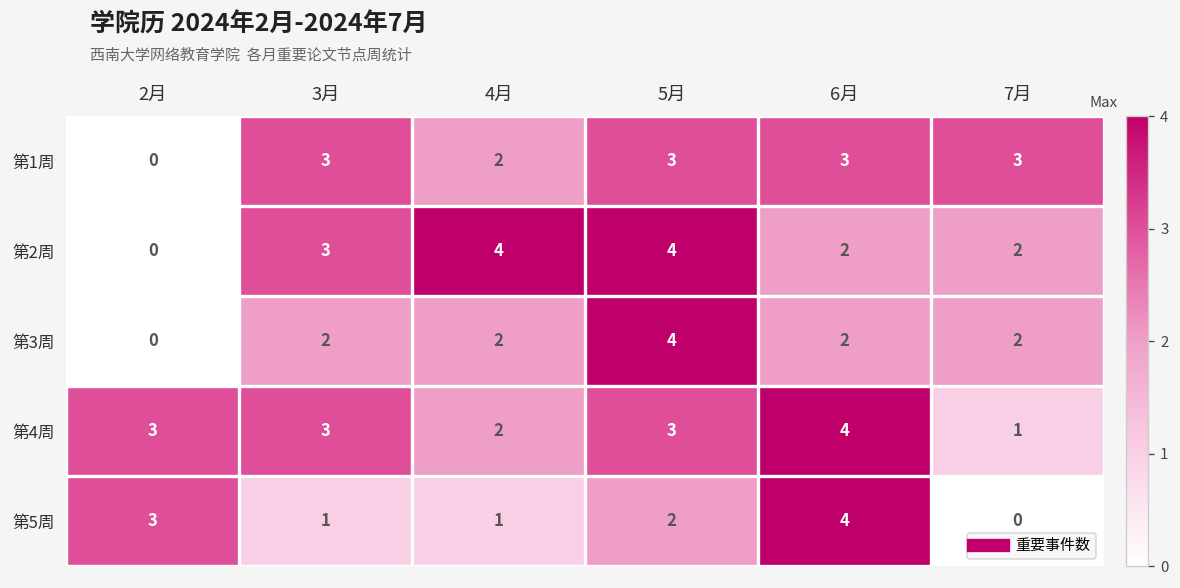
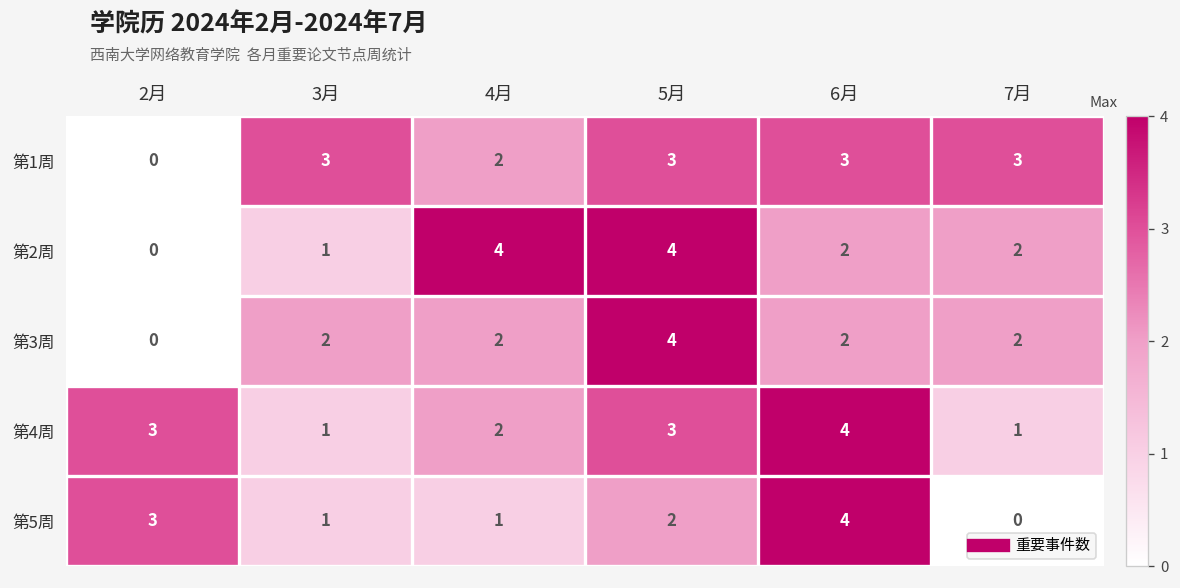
第2周, 3月: 3 -> 1
第4周, 3月: 3 -> 1
